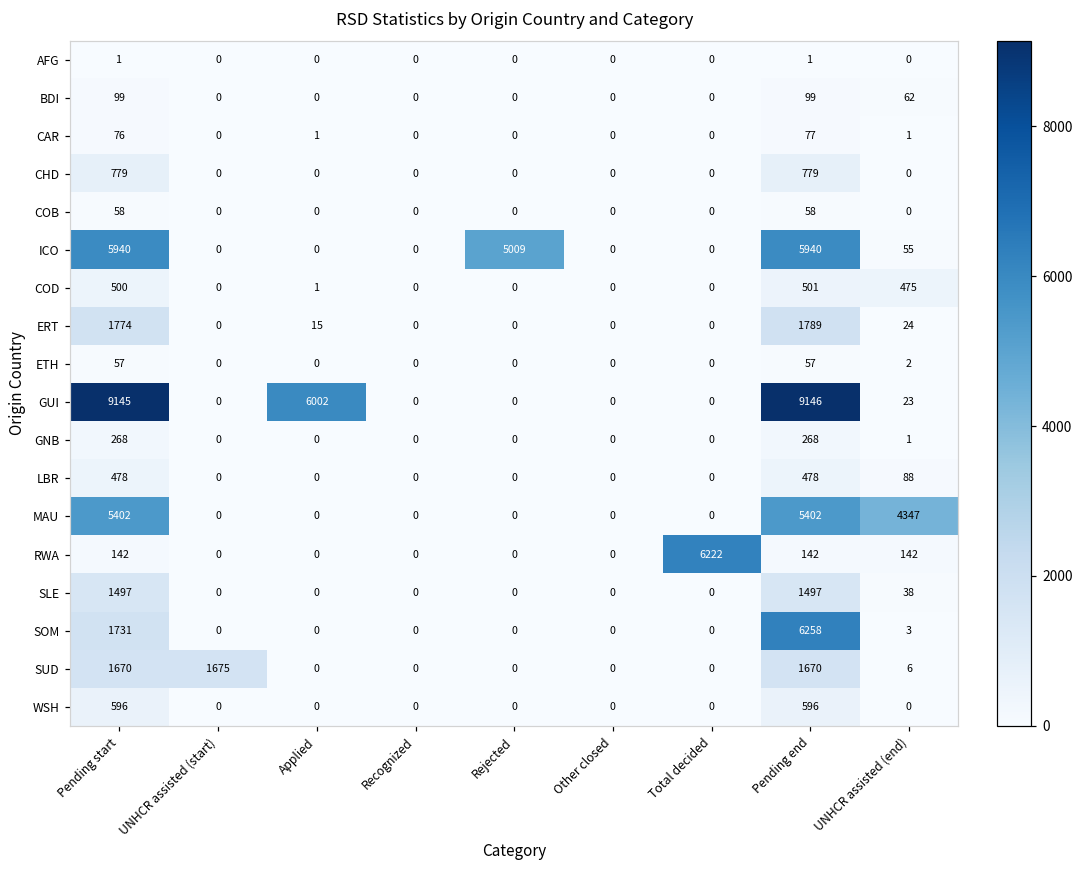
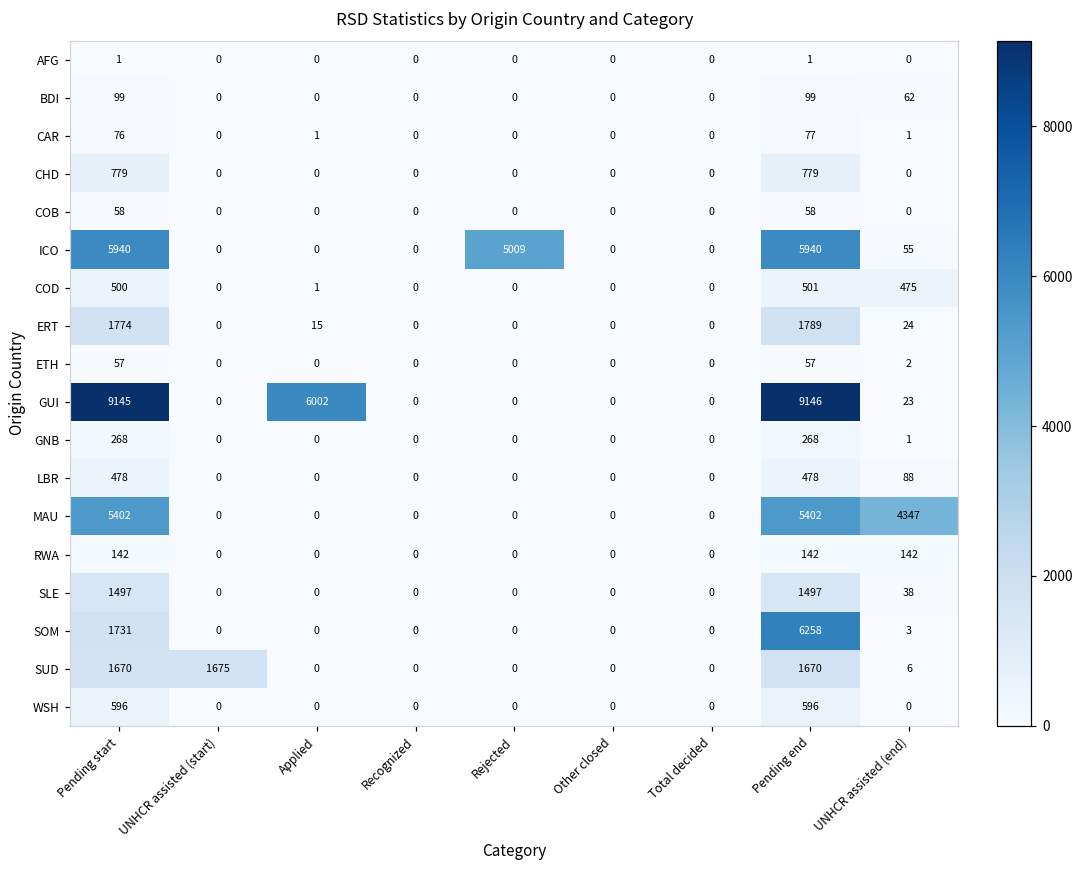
RWA, Total decided: 6222 -> 0
